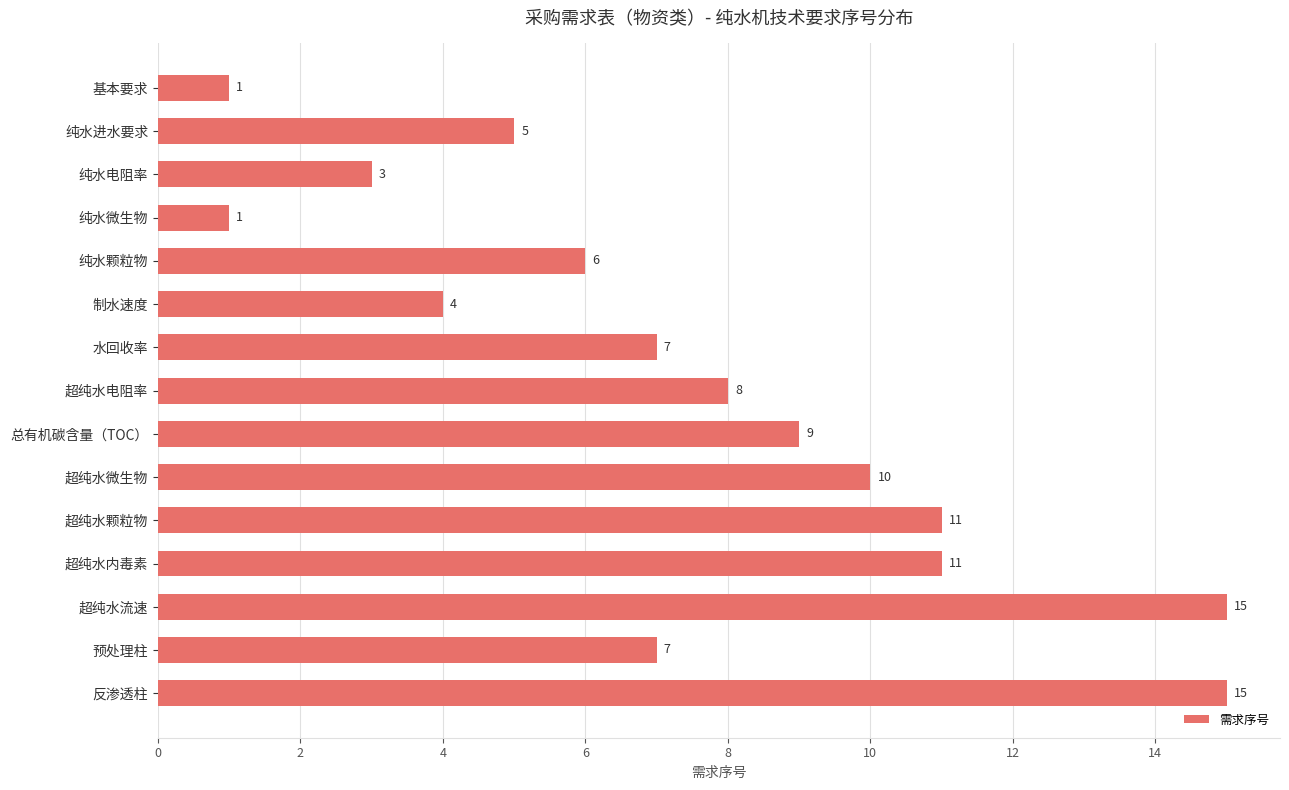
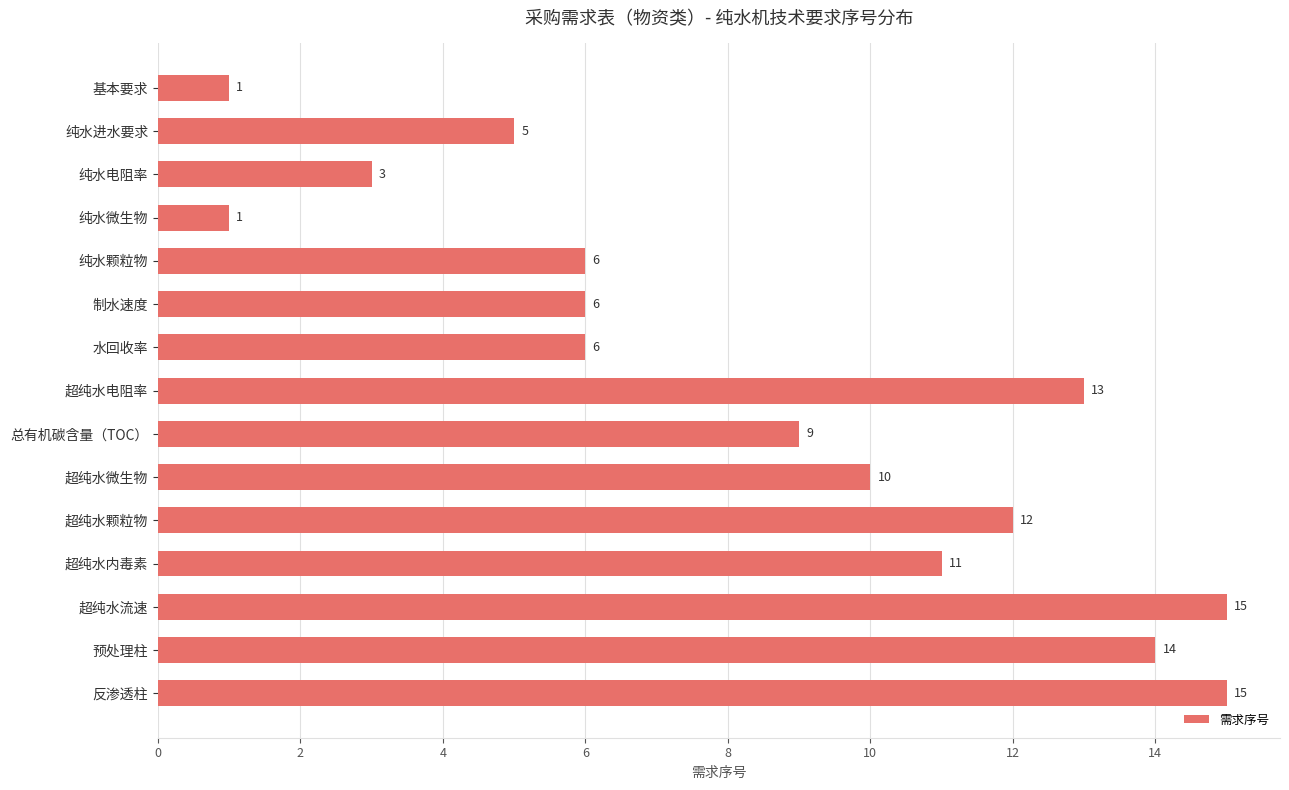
制水速度: 4 -> 6
水回收率: 7 -> 6
超纯水电阻率: 8 -> 13
超纯水颗粒物: 11 -> 12
预处理柱: 7 -> 14
